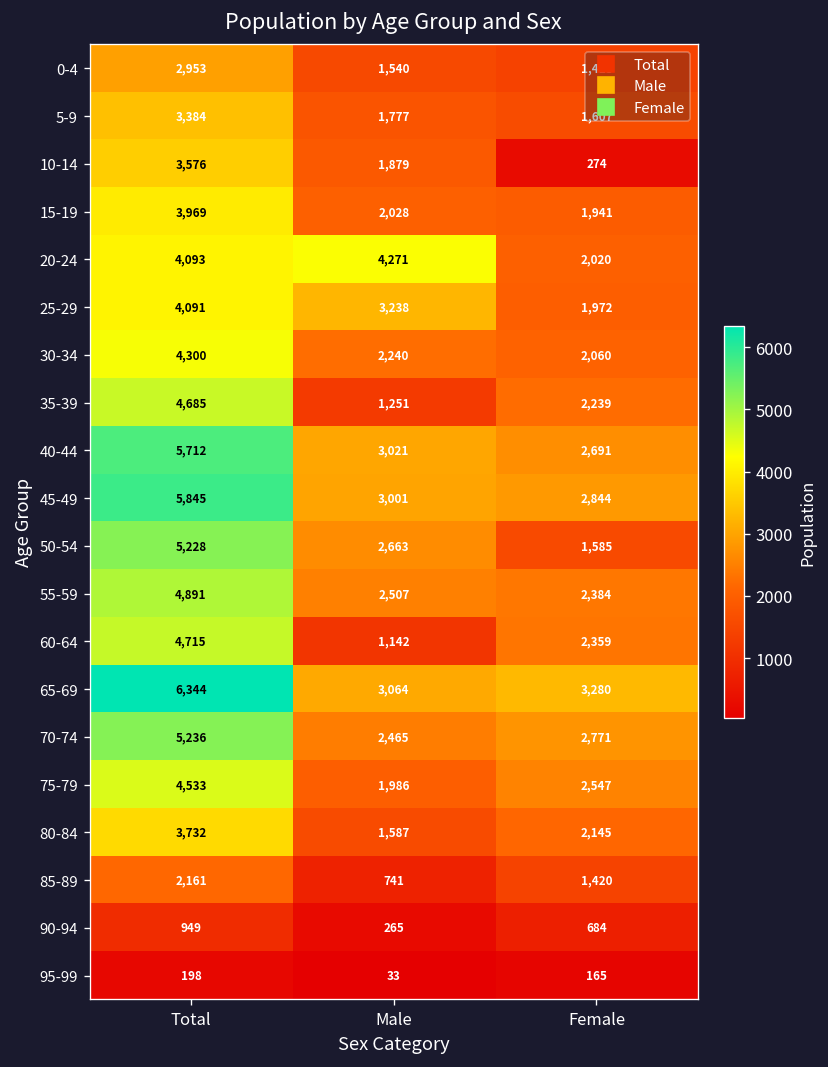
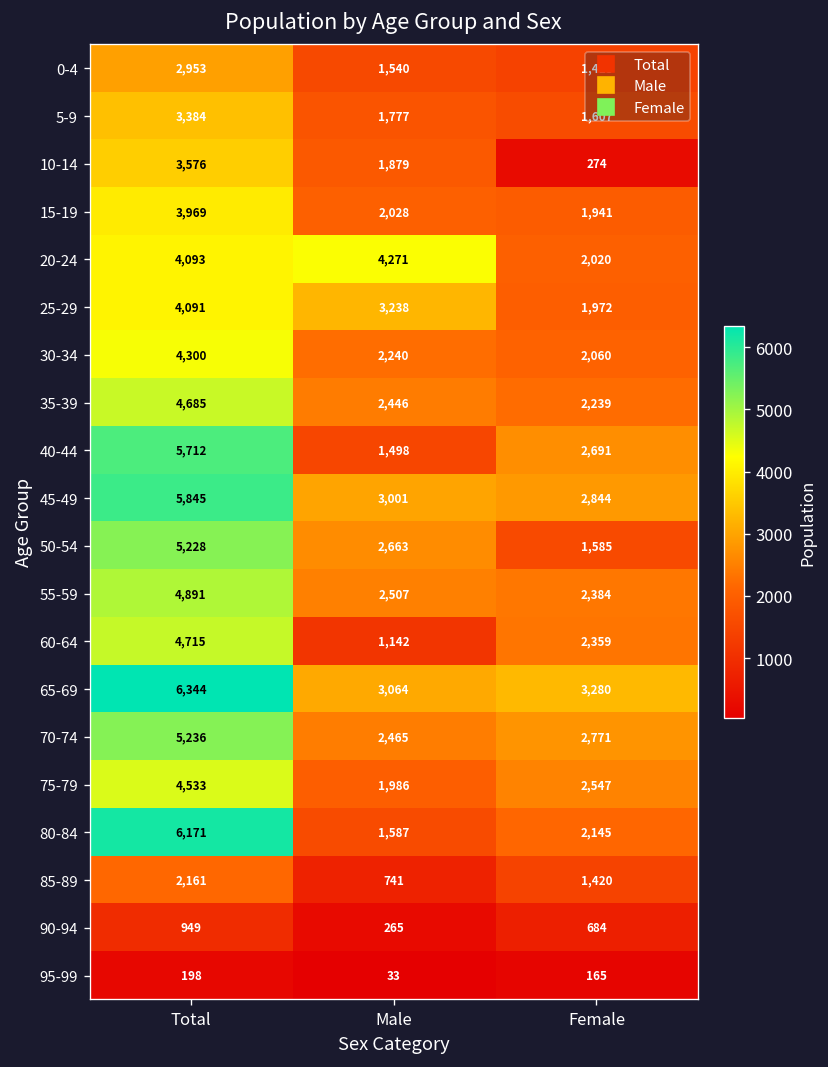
35-39, Male: 1,251 -> 2,446
40-44, Male: 3,021 -> 1,498
80-84, Total: 3,732 -> 6,171
